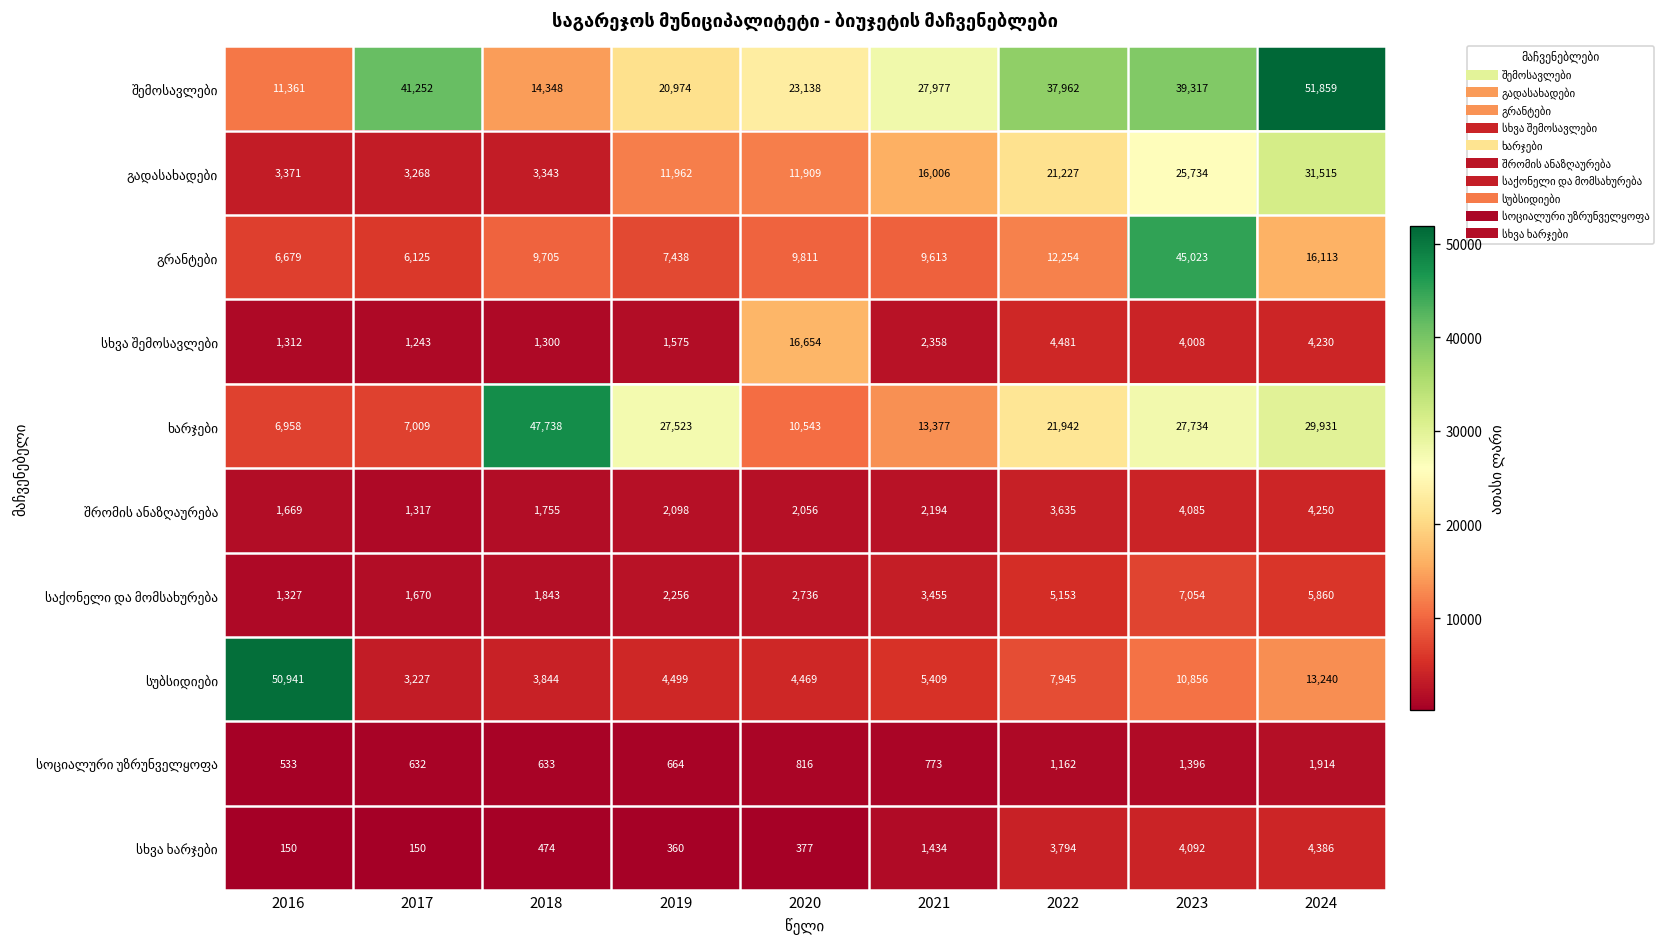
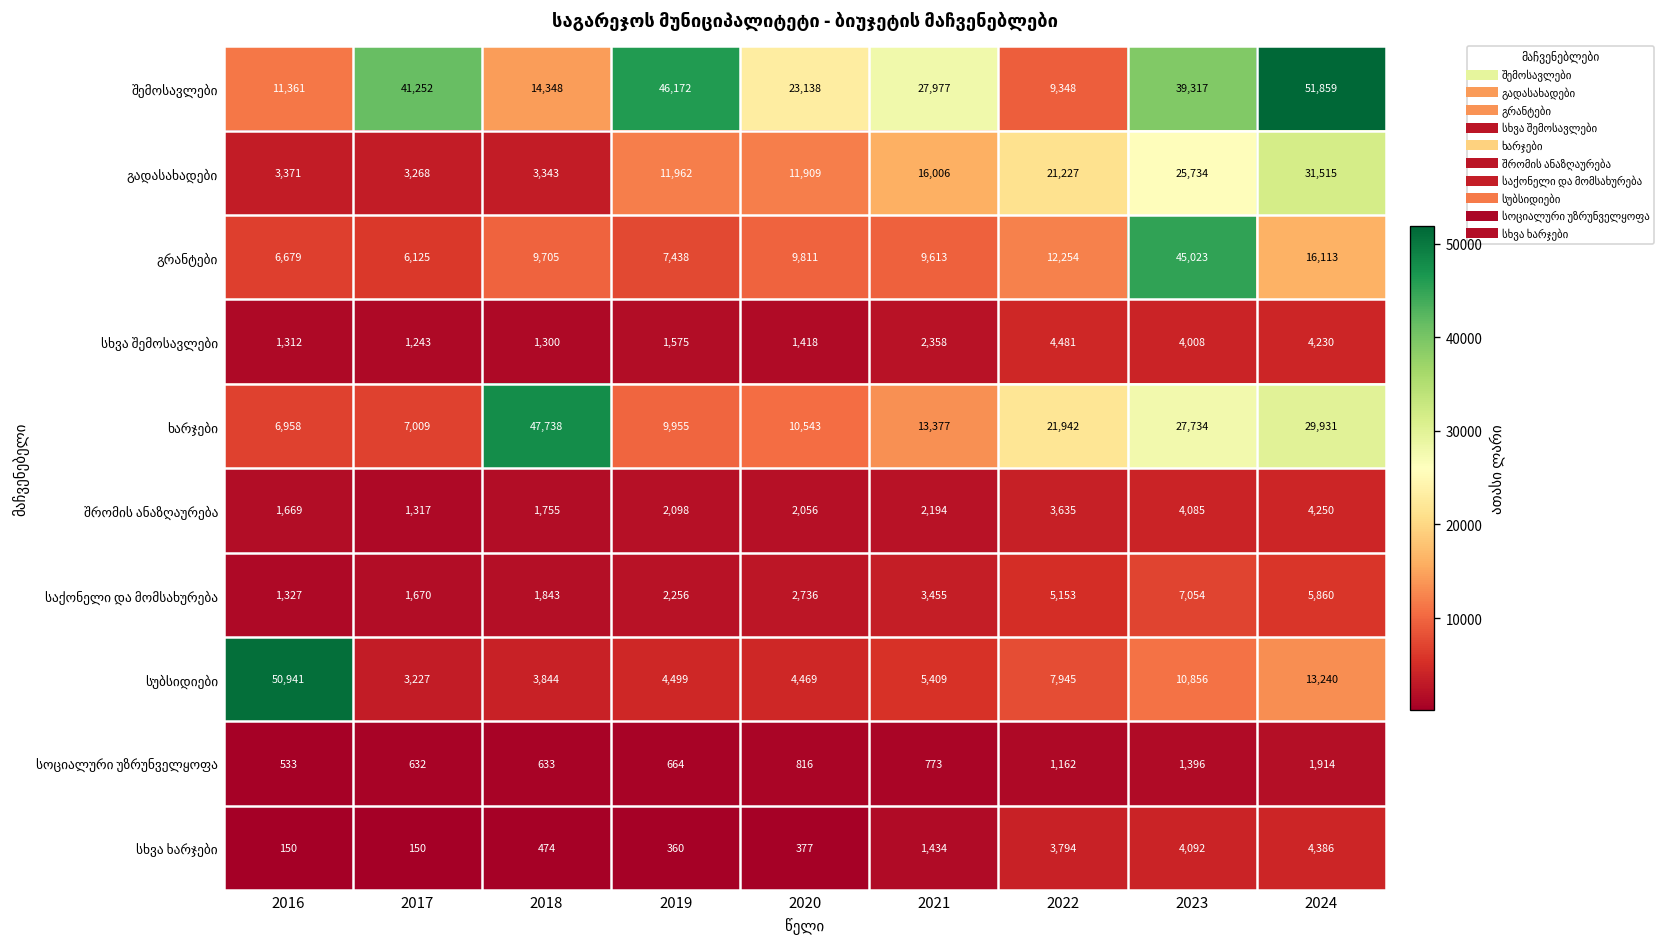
შემოსავლები, 2019: 20,974 -> 46,172
შემოსავლები, 2022: 37,962 -> 9,348
სხვა შემოსავლები, 2020: 16,654 -> 1,418
ხარჯები, 2019: 27,523 -> 9,955
